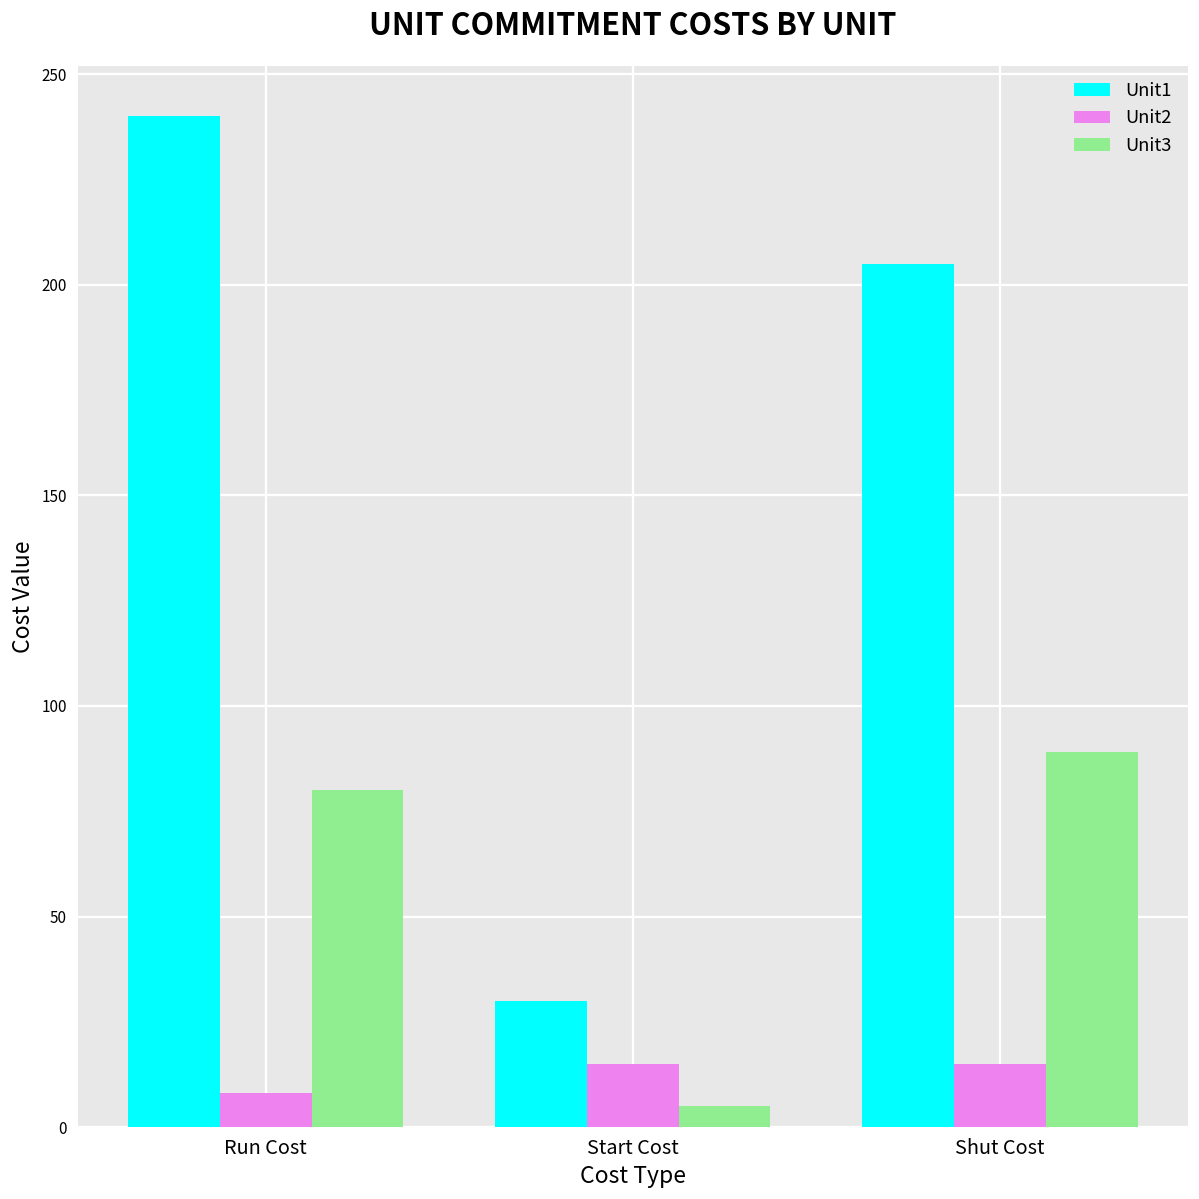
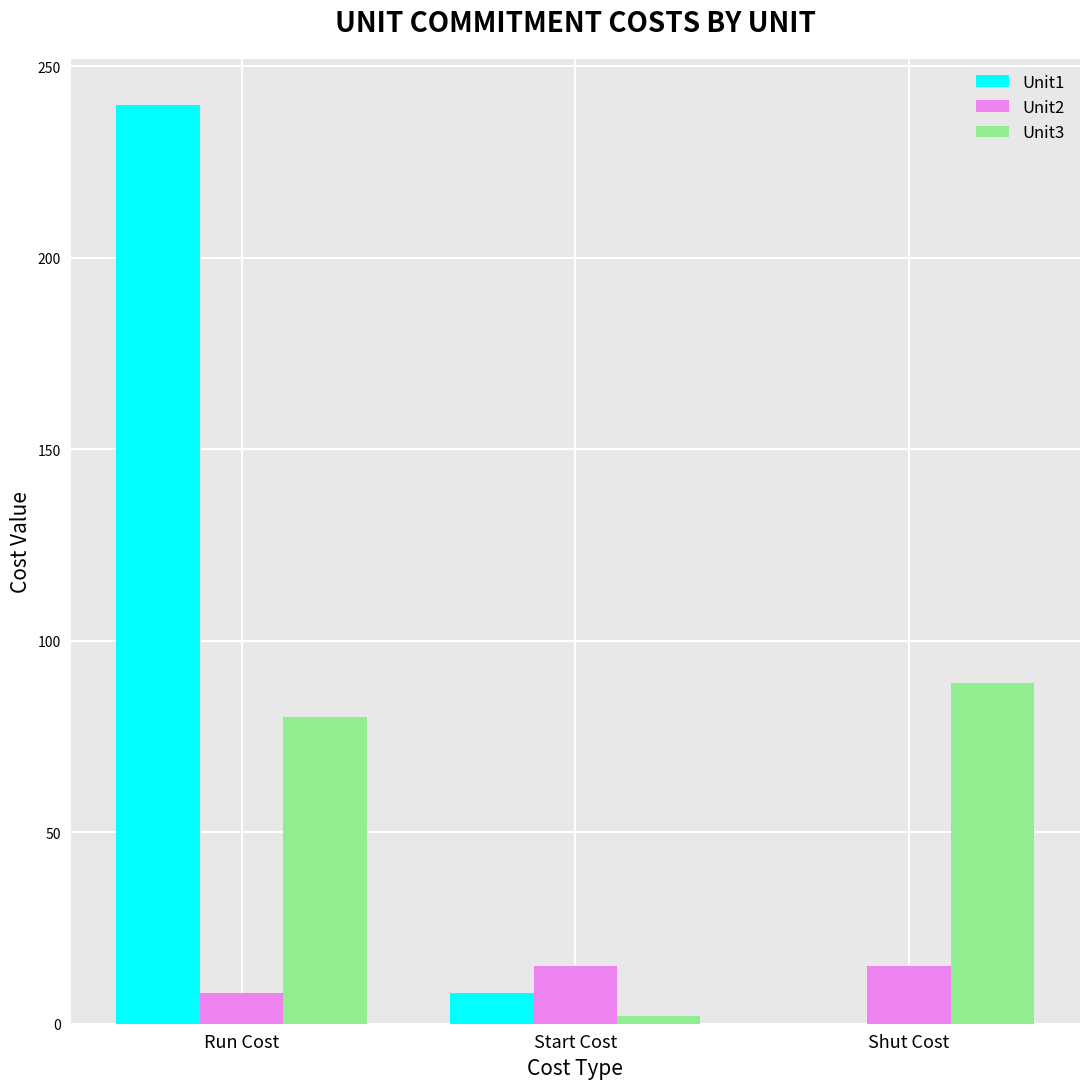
Unit1, Start Cost: 30 -> 8
Unit3, Start Cost: 5 -> 2
Unit1, Shut Cost: 205 -> 0
